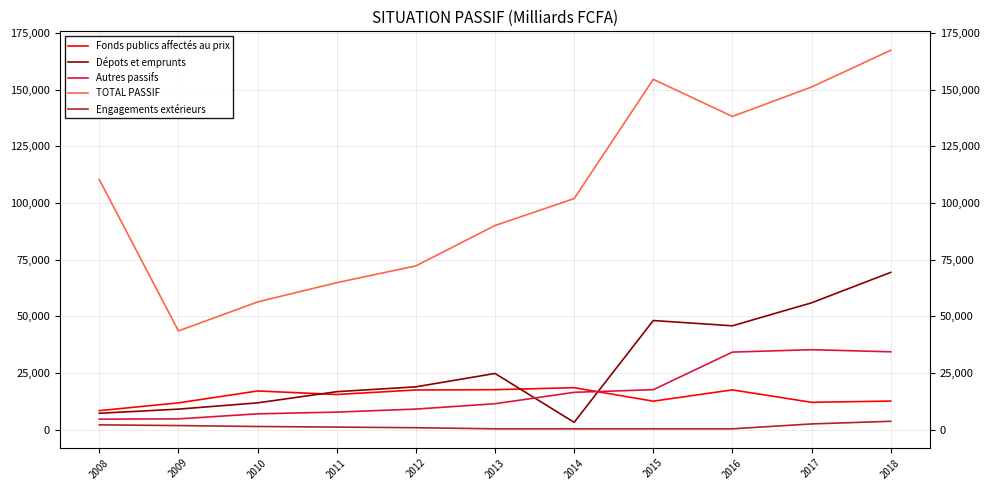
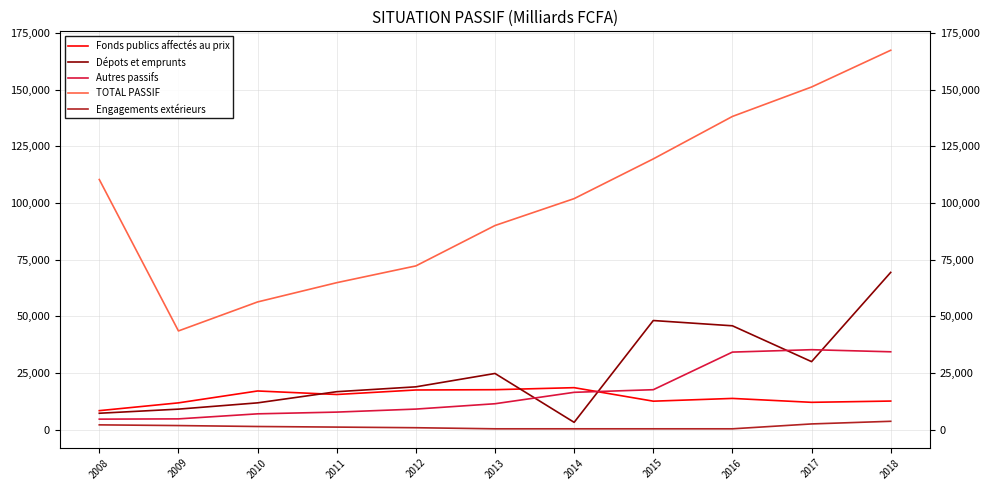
TOTAL PASSIF, 2015: 155,000 -> 119,000
Fonds publics affectés au prix, 2016: 18,000 -> 14,000
Dépots et emprunts, 2017: 56,000 -> 30,000
